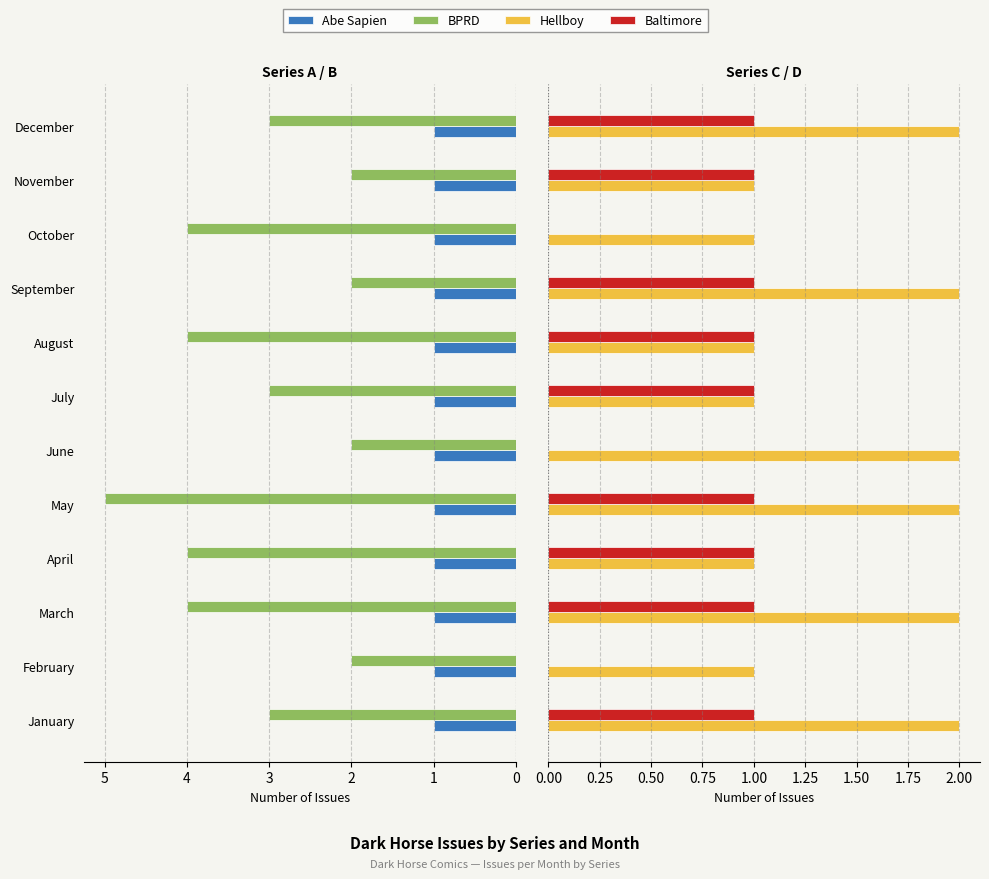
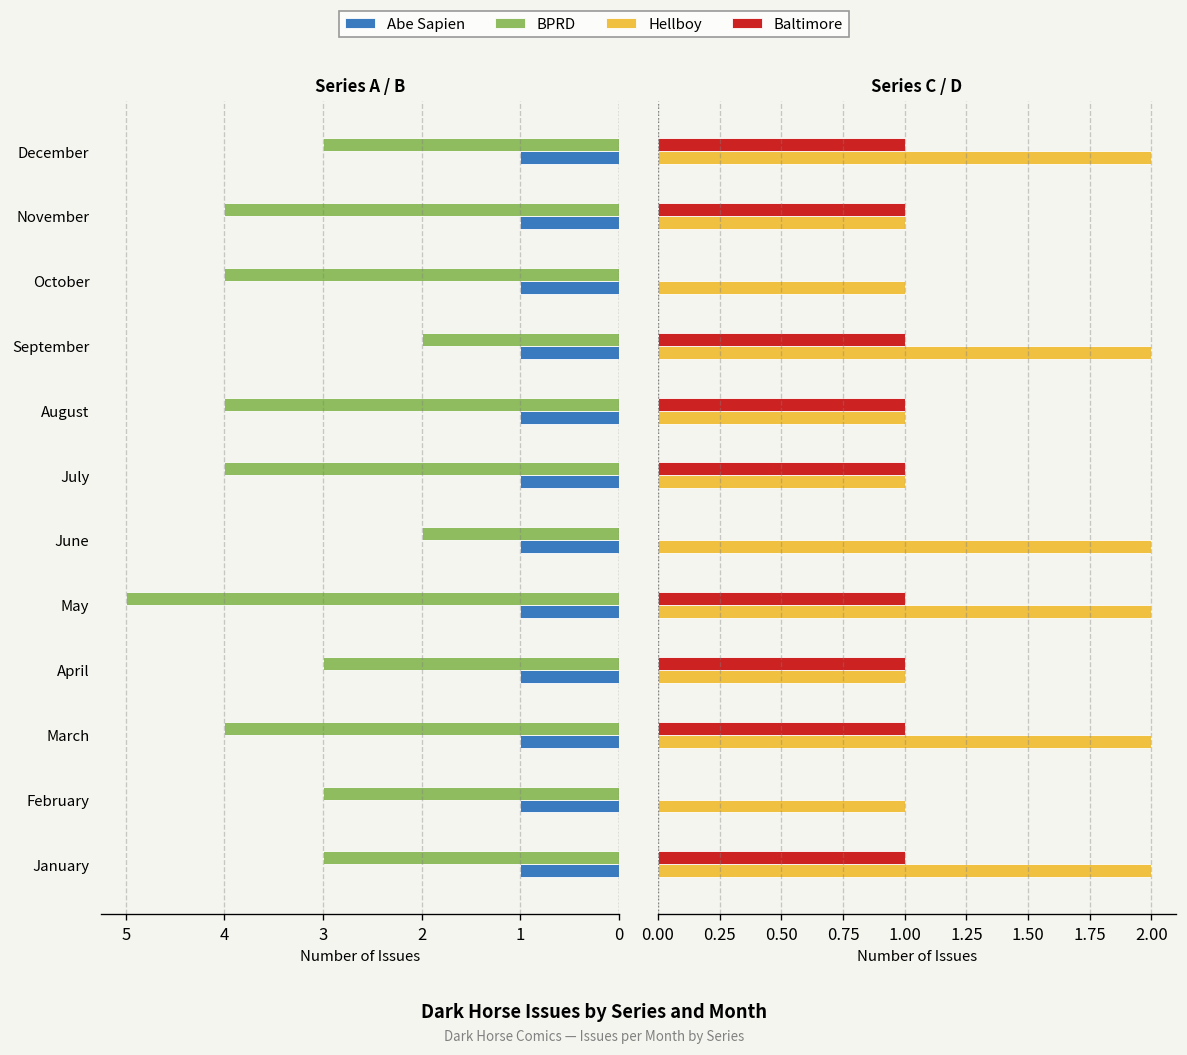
Series A / B, BPRD, November: 2 -> 4
Series A / B, BPRD, July: 3 -> 4
Series A / B, BPRD, April: 4 -> 3
Series A / B, BPRD, February: 2 -> 3
